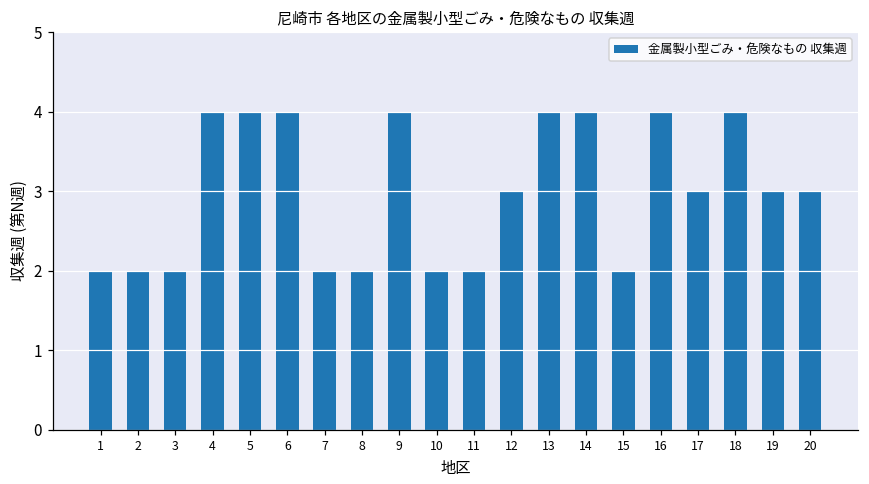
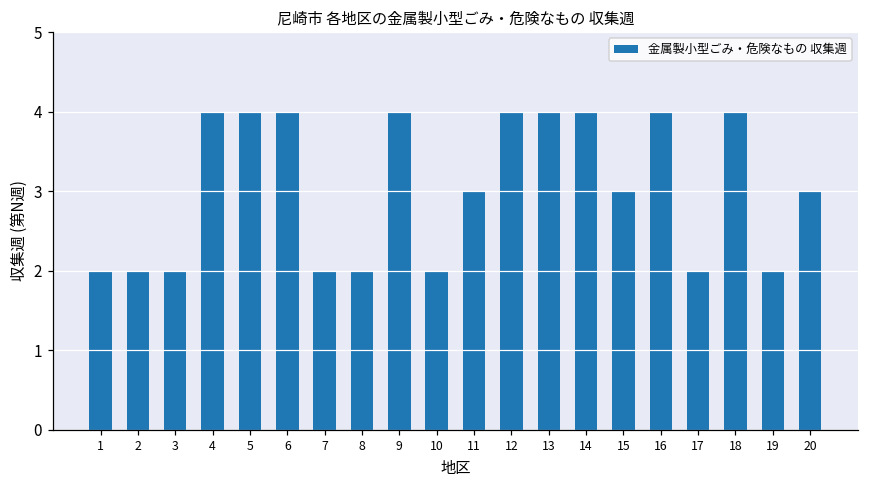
11: 2 -> 3
12: 3 -> 4
15: 2 -> 3
17: 3 -> 2
19: 3 -> 2
